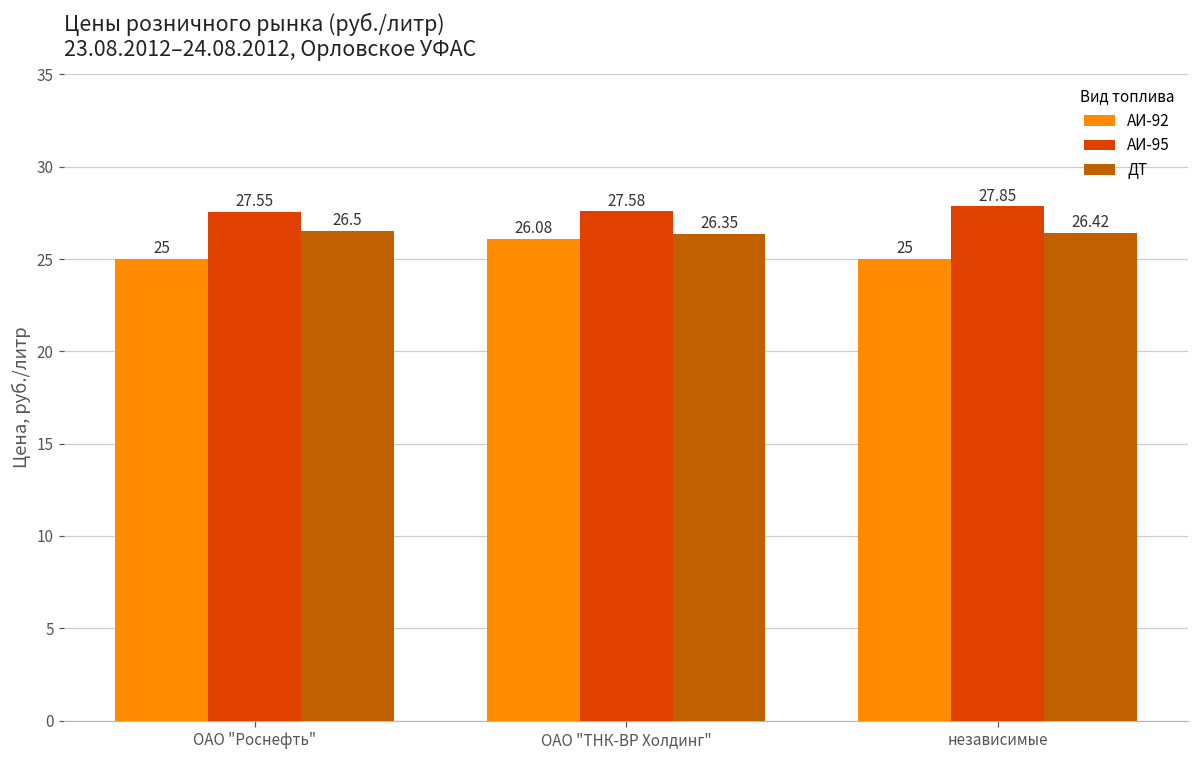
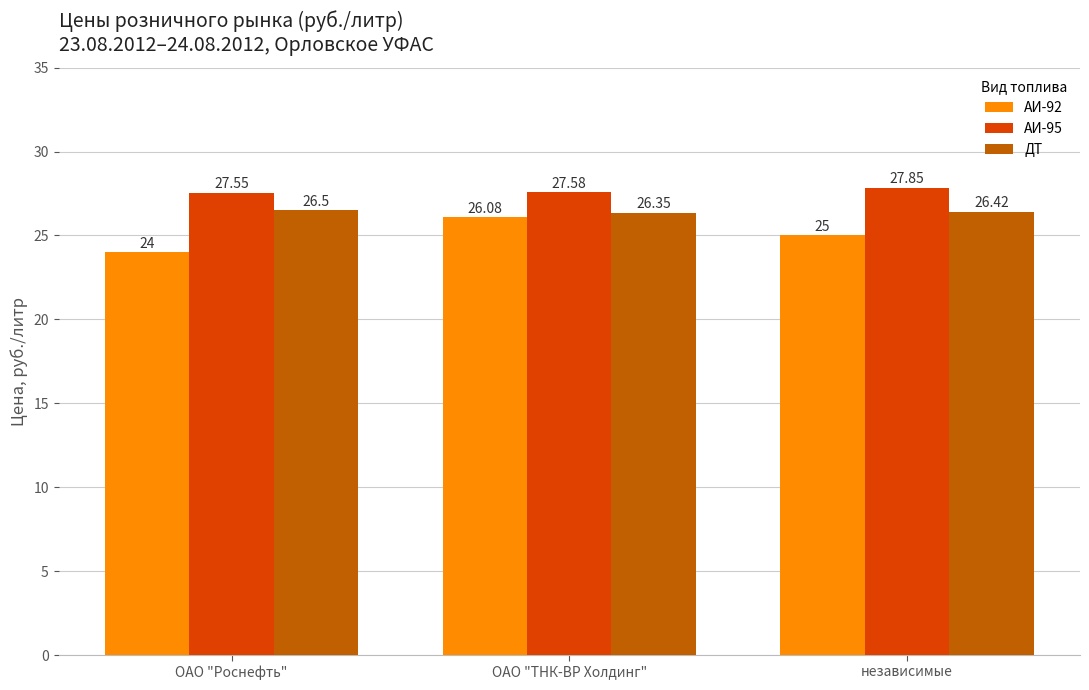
АИ-92, ОАО "Роснефть": 25 -> 24
